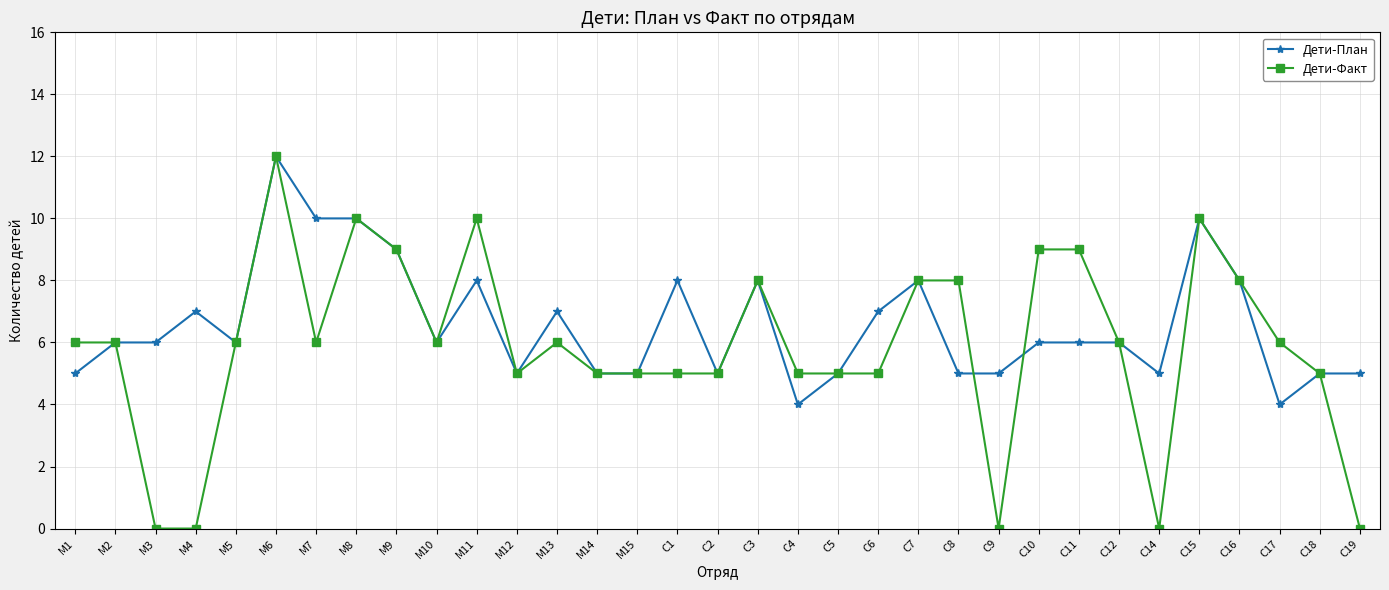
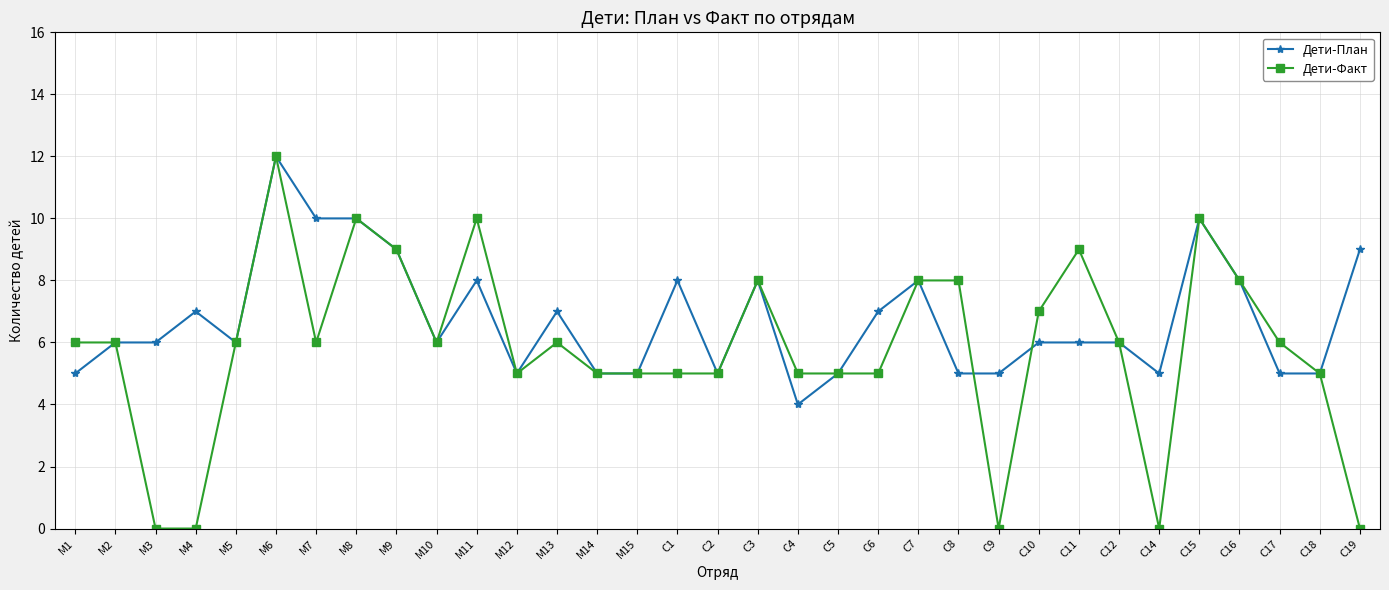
Дети-Факт, С10: 9 -> 7
Дети-План, С17: 4 -> 5
Дети-План, С19: 5 -> 9
